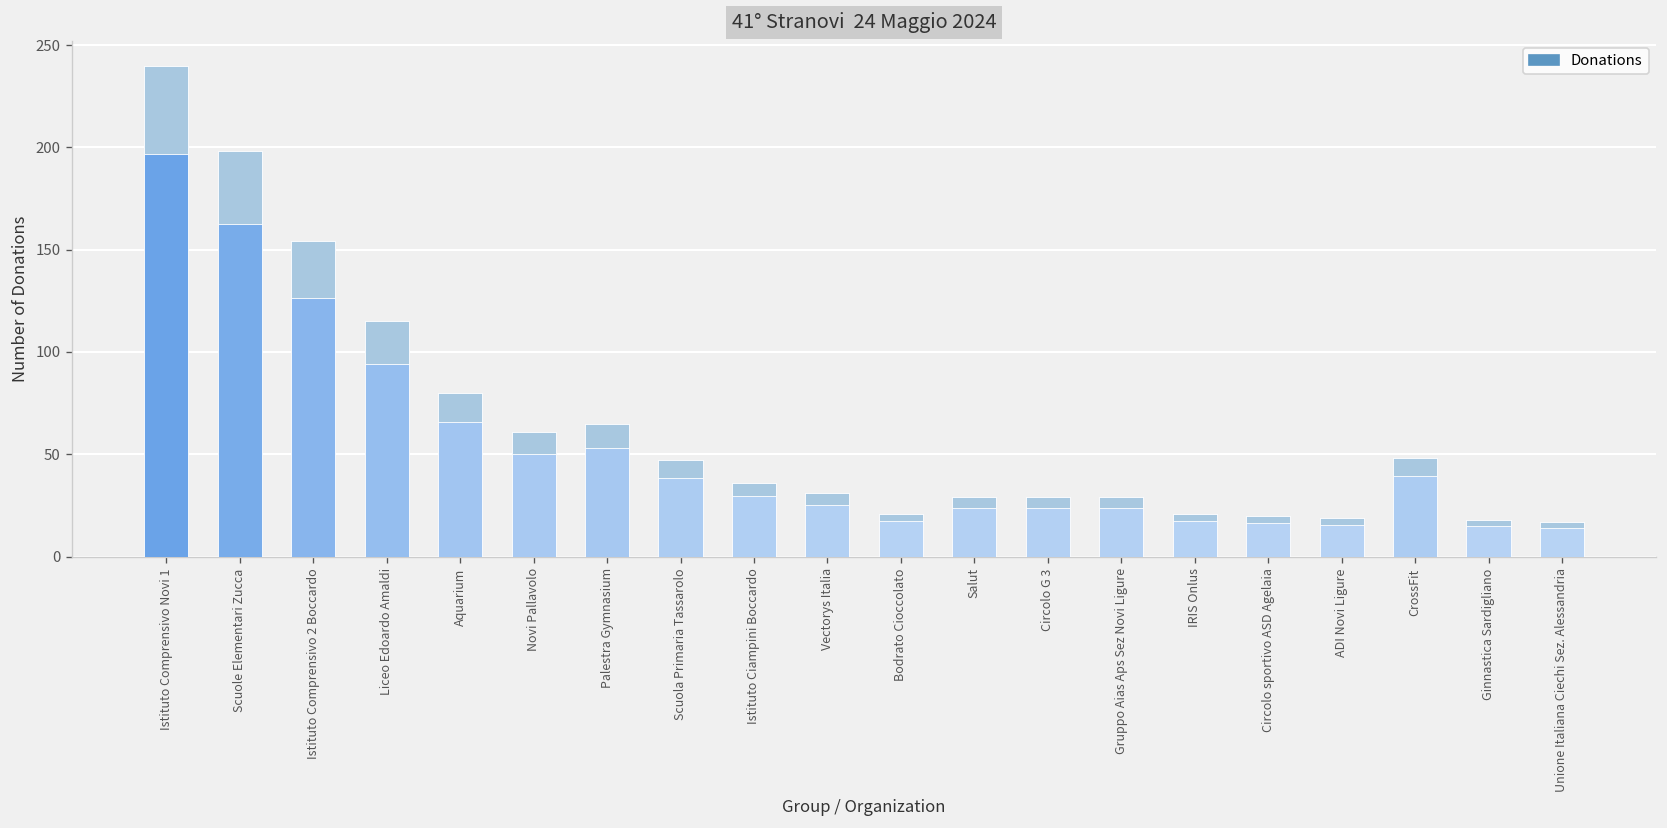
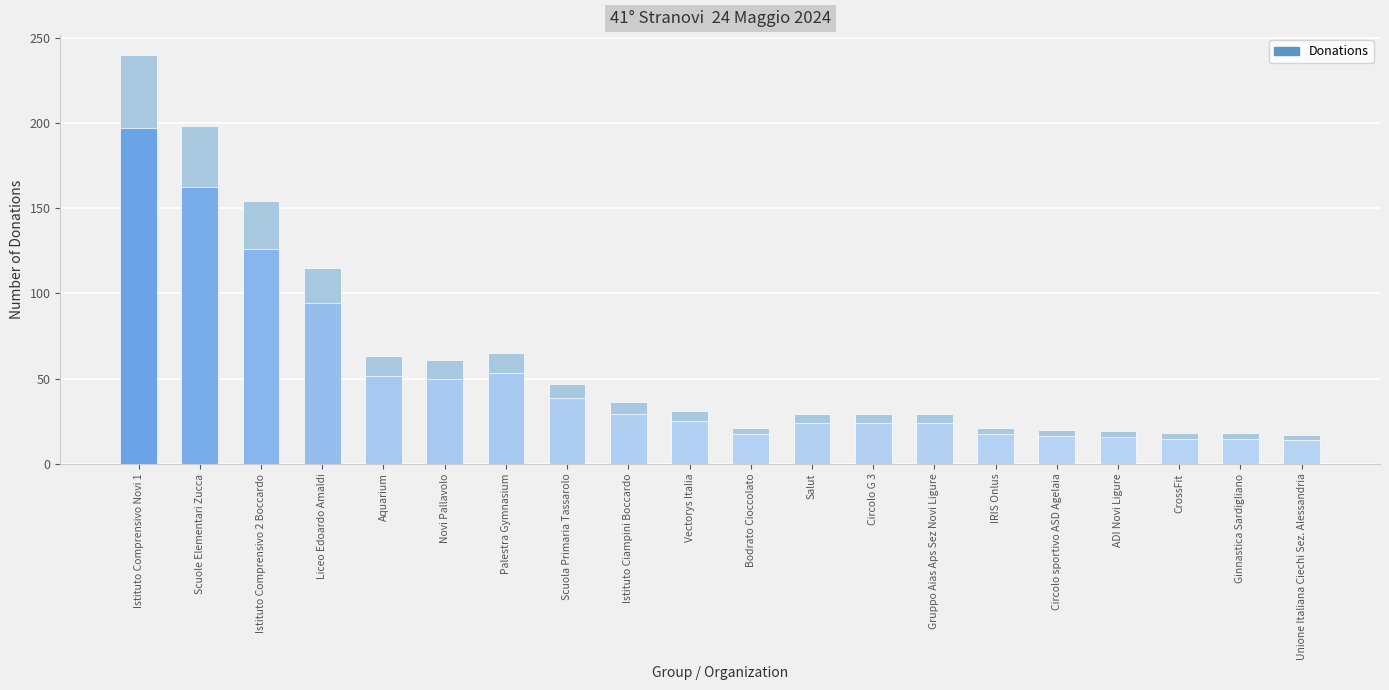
Aquarium: 80 -> 63
CrossFit: 48 -> 18
